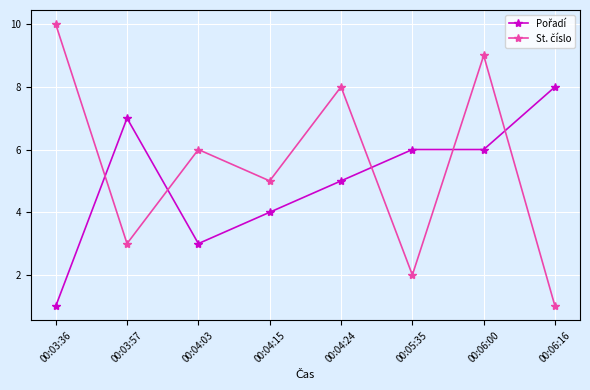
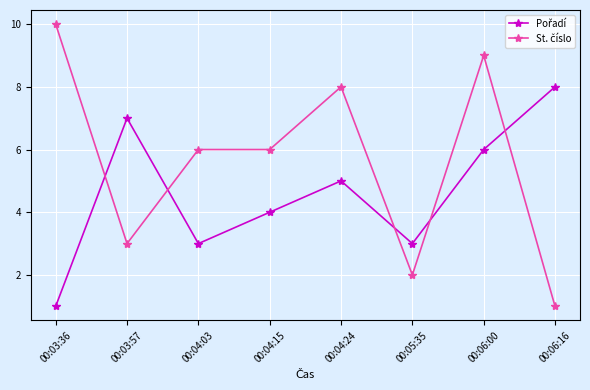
St. číslo, 00:04:15: 5 -> 6
Pořadí, 00:05:35: 6 -> 3
